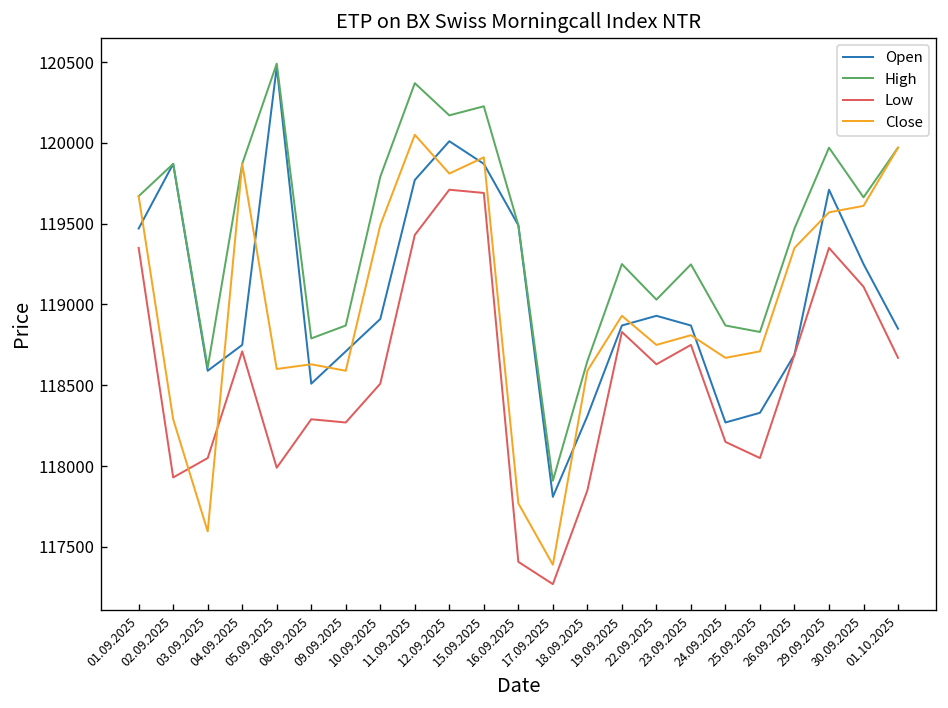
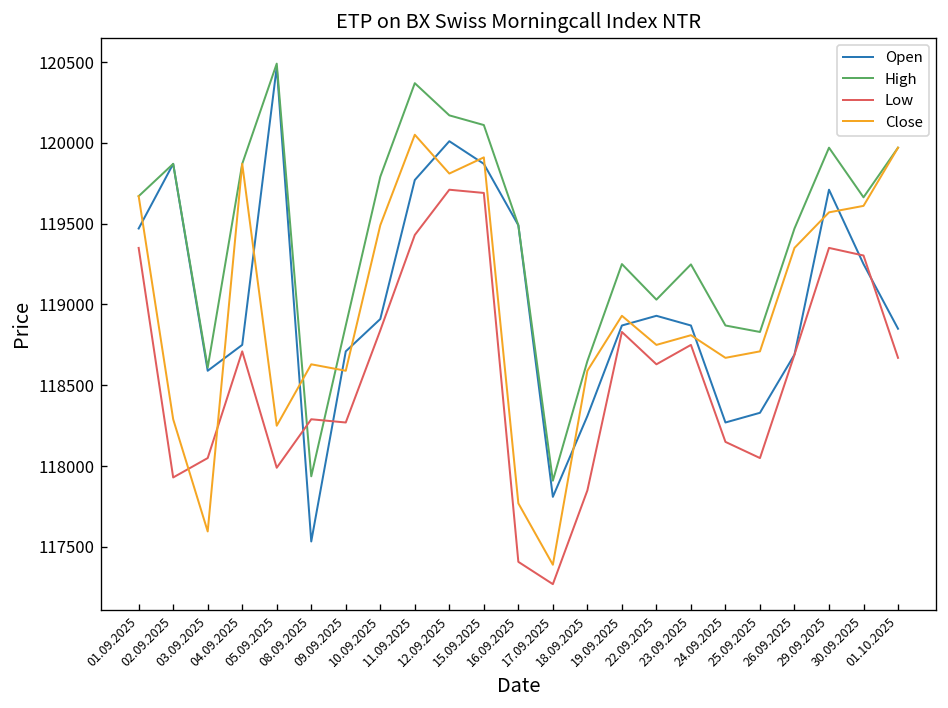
Close, 05.09.2025: 118600 -> 118250
Open, 08.09.2025: 118510 -> 117530
High, 08.09.2025: 118790 -> 117940
Low, 10.09.2025: 118510 -> 118840
High, 15.09.2025: 120230 -> 120110
Low, 30.09.2025: 119110 -> 119300
